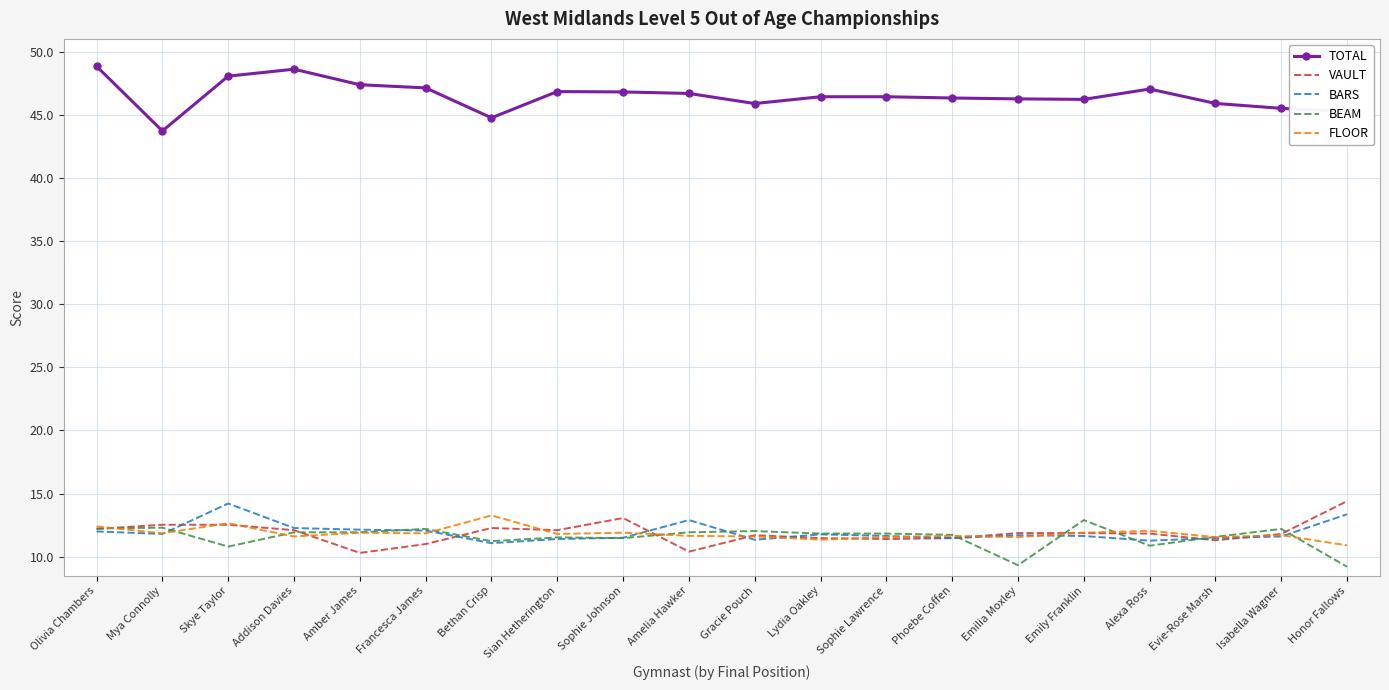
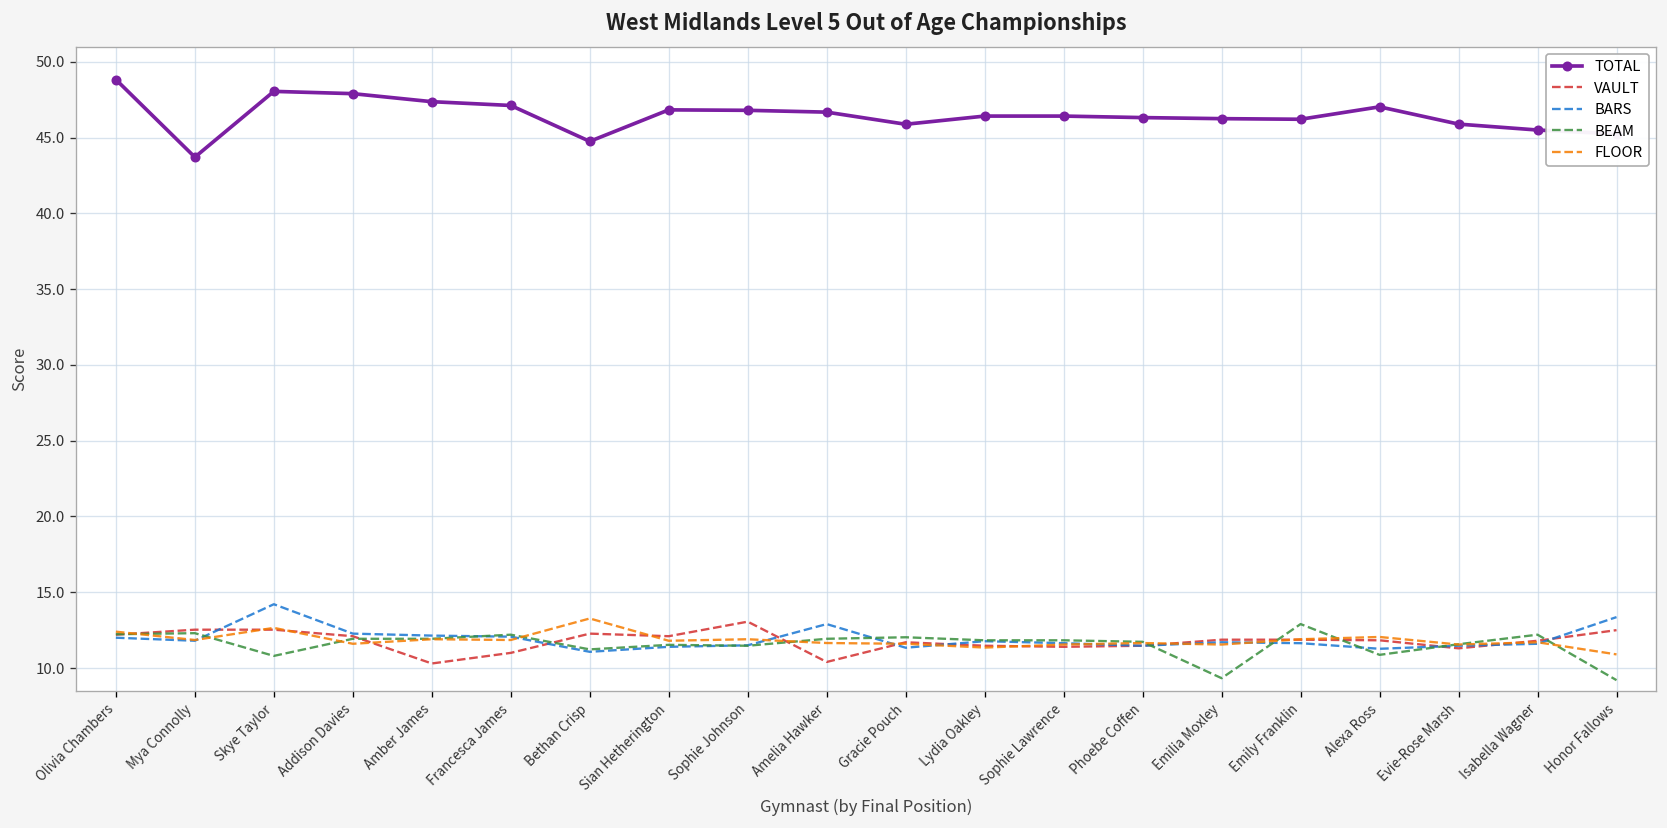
TOTAL, Addison Davies: 48.6 -> 47.9
VAULT, Honor Fallows: 14.4 -> 12.5
